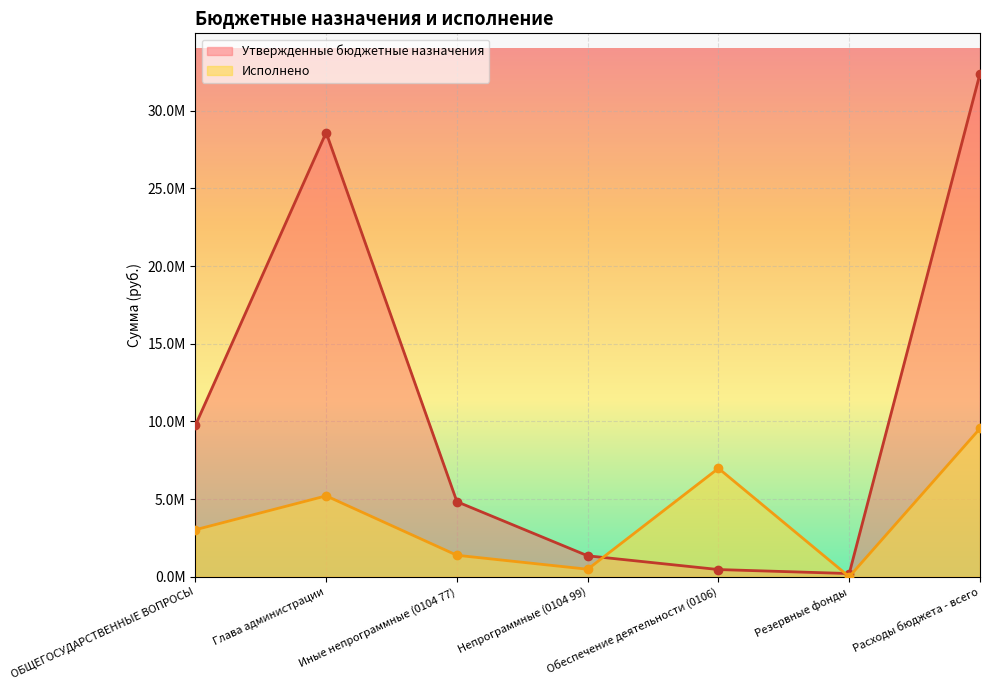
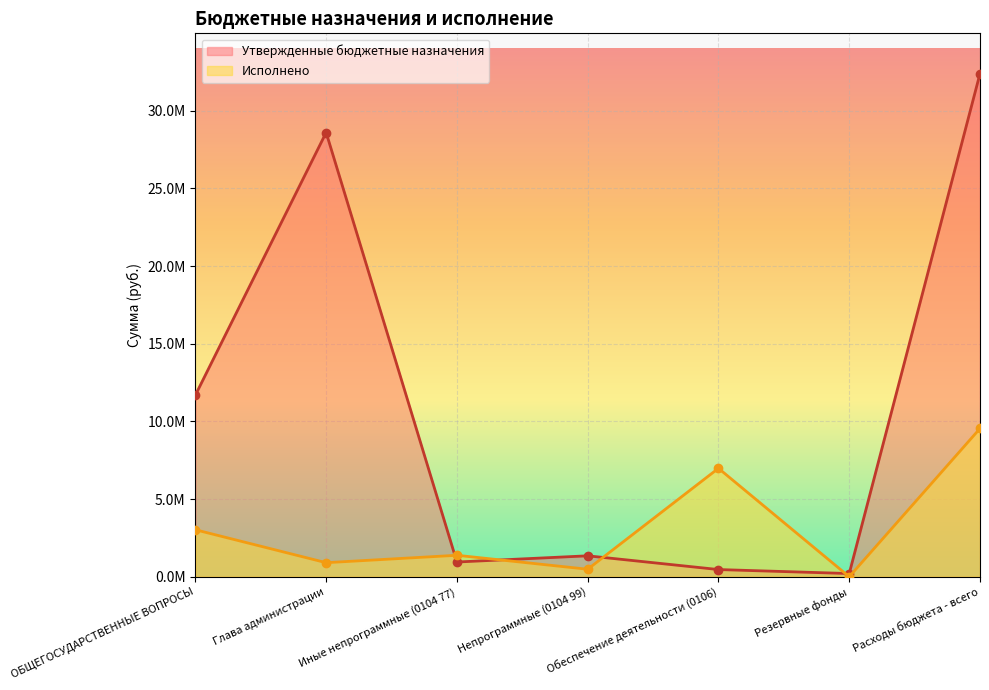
Утвержденные бюджетные назначения, ОБЩЕГОСУДАРСТВЕННЫЕ ВОПРОСЫ: 9700000 -> 11700000
Исполнено, Глава администрации: 5200000 -> 900000
Утвержденные бюджетные назначения, Иные непрограммные (0104 77): 4800000 -> 900000
